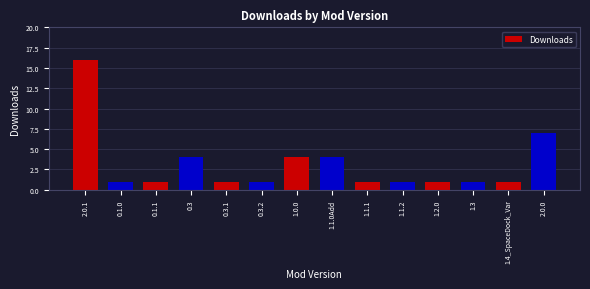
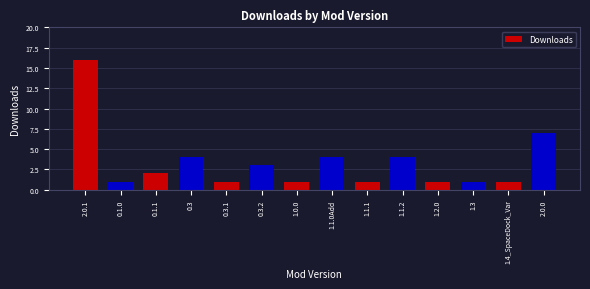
0.1.1: 1 -> 2
0.3.2: 1 -> 3
1.0.0: 4 -> 1
1.1.2: 1 -> 4
